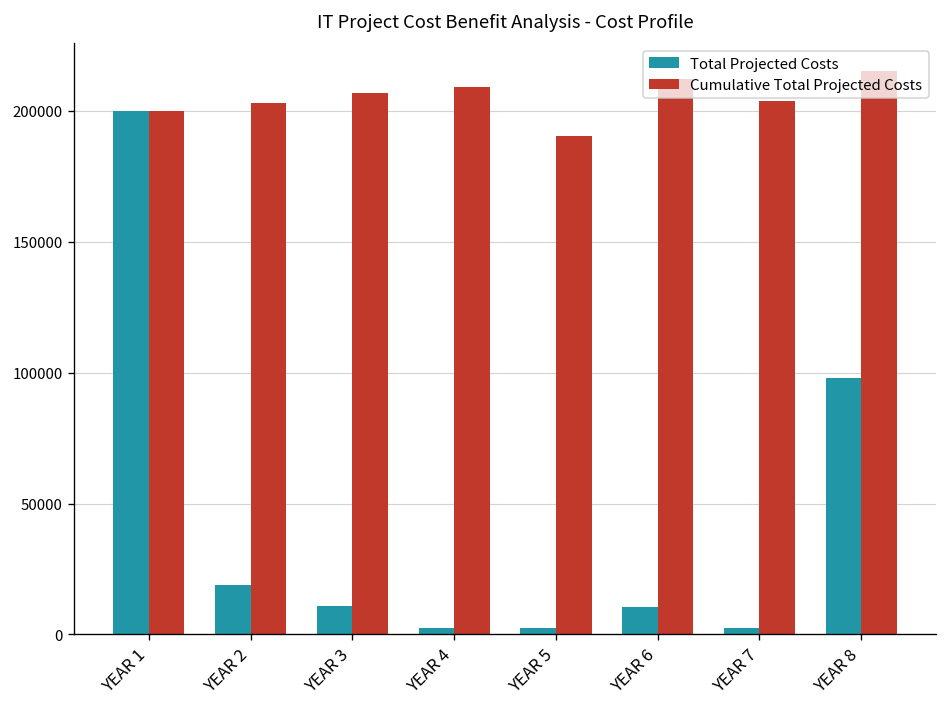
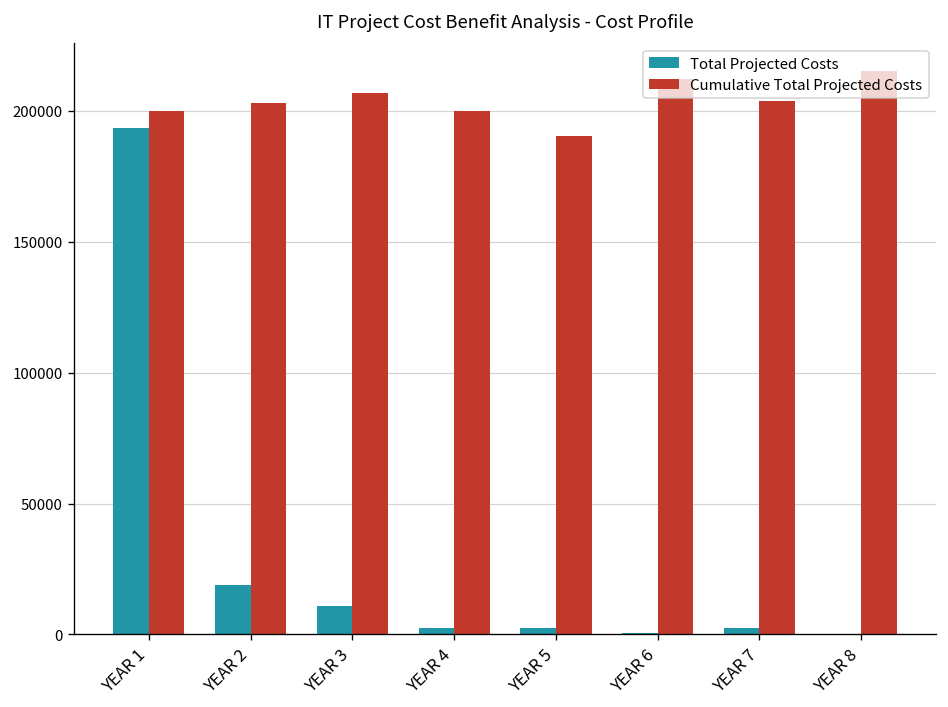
Total Projected Costs, YEAR 1: 200000 -> 193000
Cumulative Total Projected Costs, YEAR 4: 209000 -> 200000
Total Projected Costs, YEAR 6: 10000 -> 1000
Total Projected Costs, YEAR 8: 98000 -> 0
